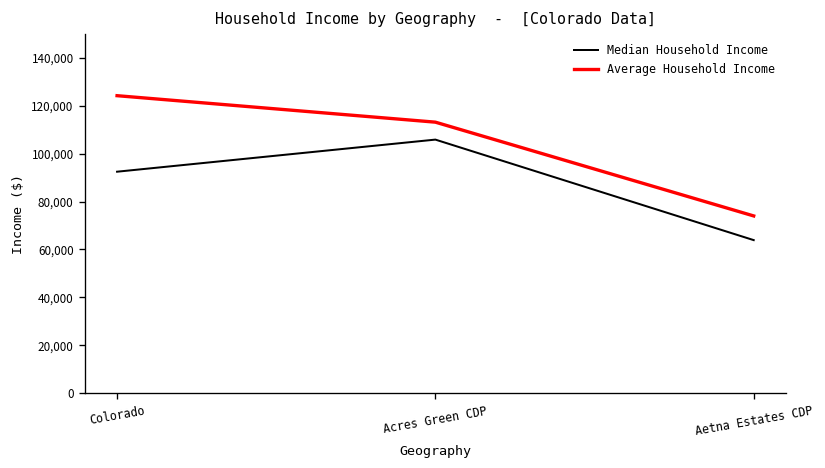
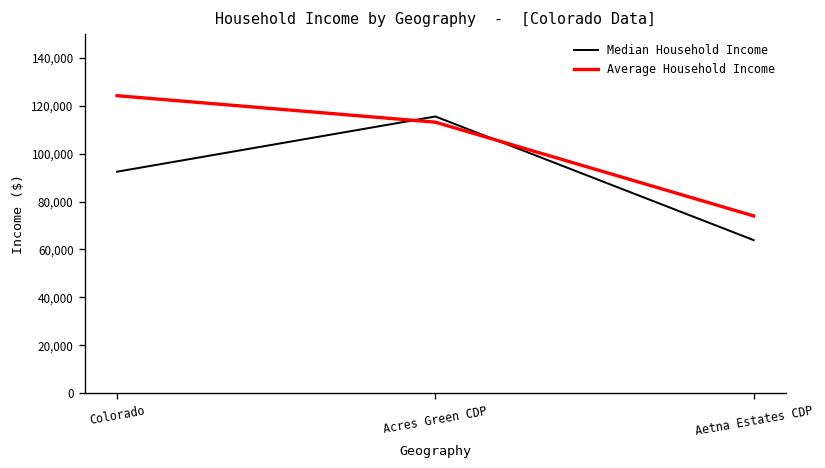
Median Household Income, Acres Green CDP: 106,000 -> 116,000
